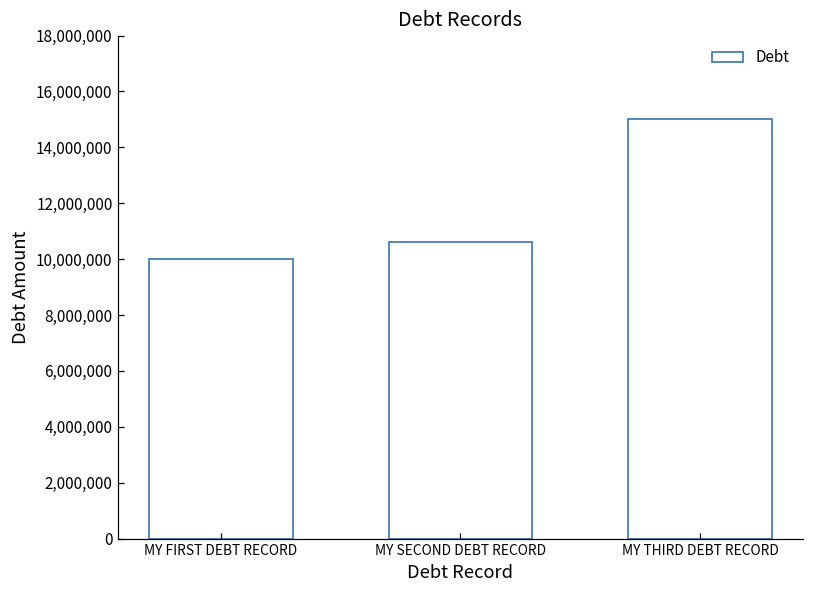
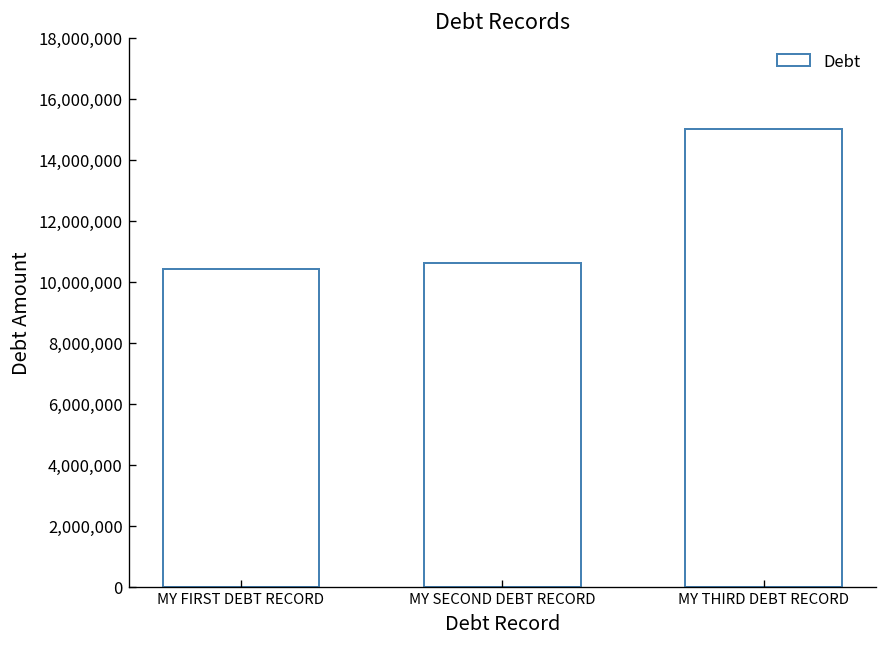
MY FIRST DEBT RECORD: 10,000,000 -> 10,400,000
